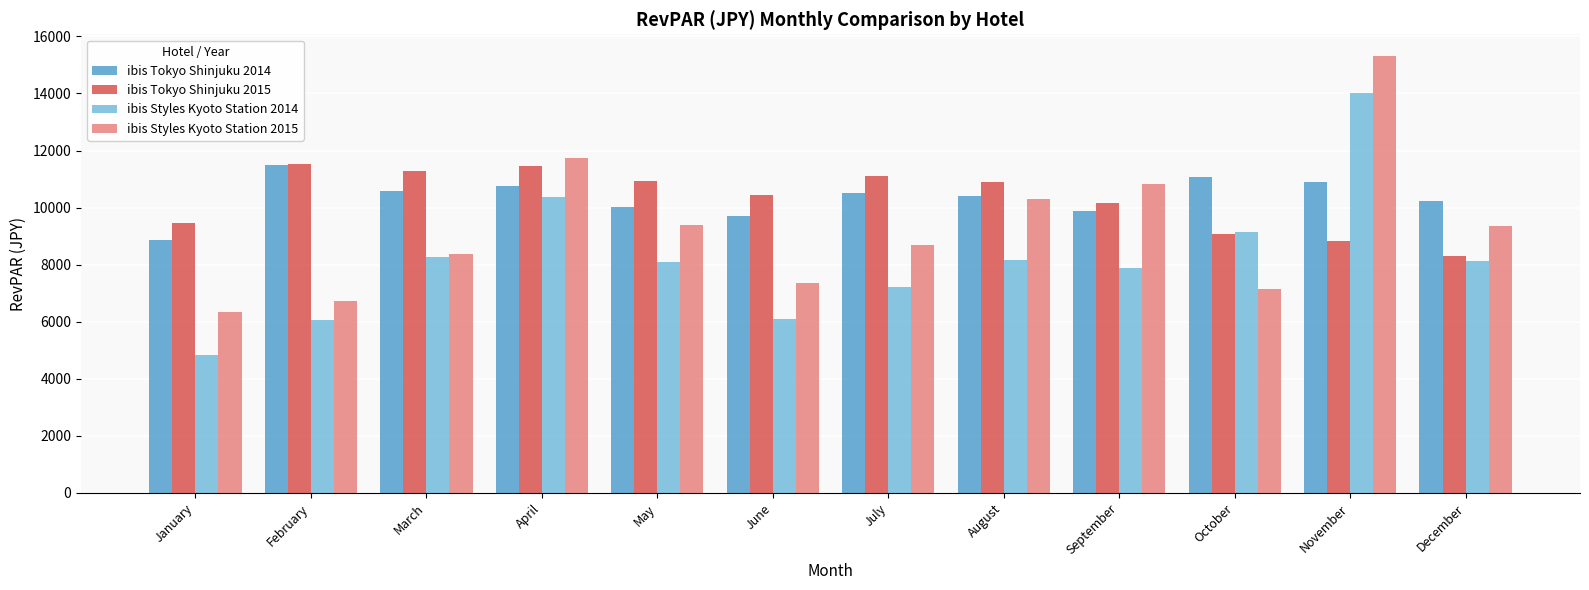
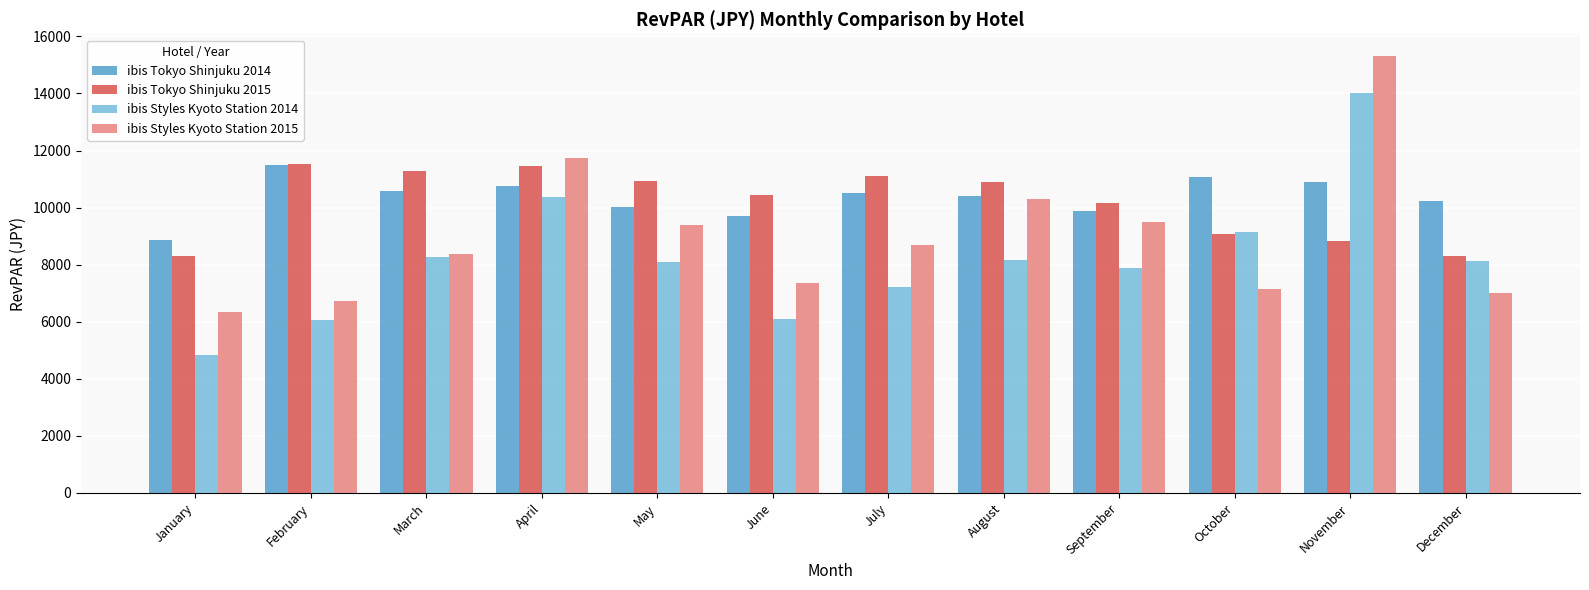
ibis Tokyo Shinjuku 2015, January: 9500 -> 8300
ibis Styles Kyoto Station 2015, September: 10800 -> 9500
ibis Styles Kyoto Station 2015, December: 9400 -> 7000
